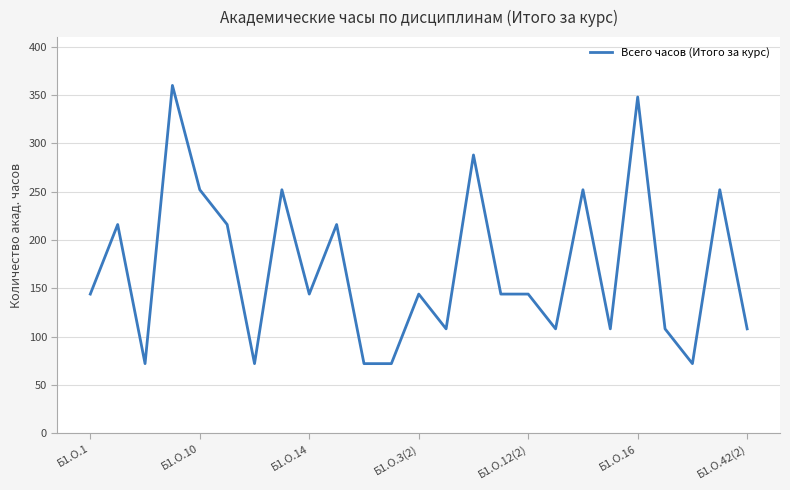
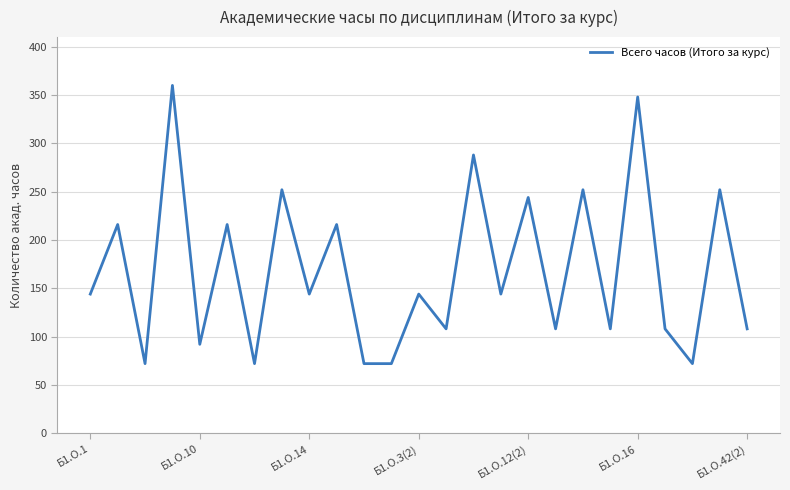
Б1.О.10: 250 -> 90
Б1.О.12(2): 140 -> 240
